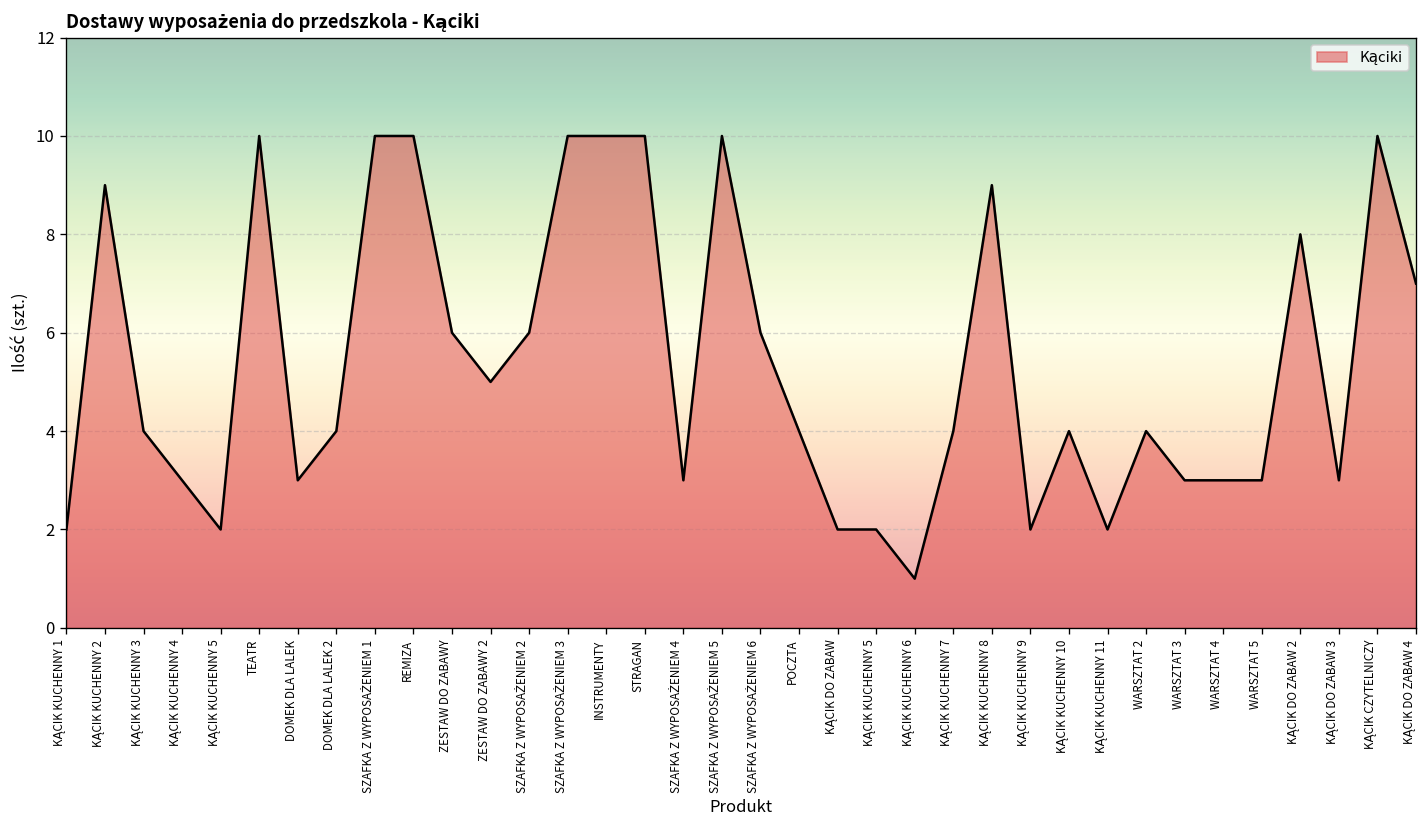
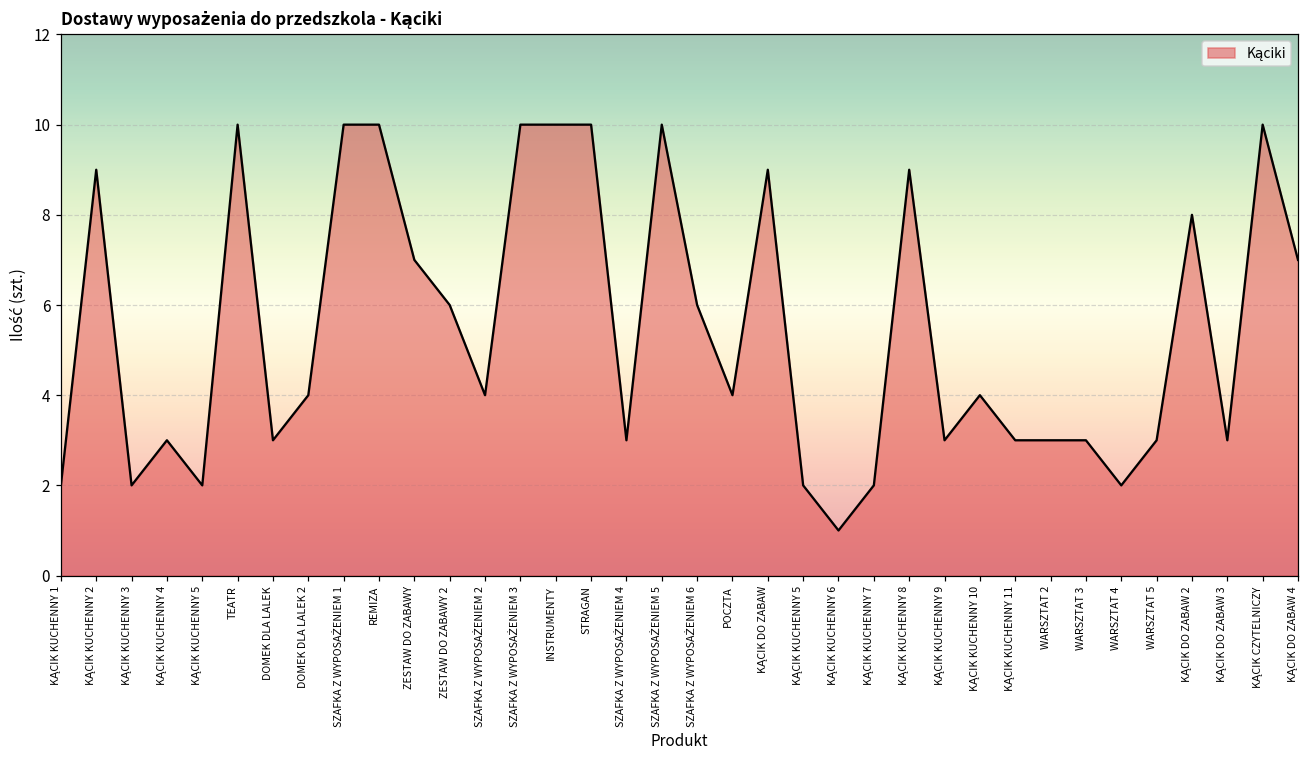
KĄCIK KUCHENNY 3: 4 -> 2
ZESTAW DO ZABAWY: 6 -> 7
ZESTAW DO ZABAWY 2: 5 -> 6
SZAFKA Z WYPOSAŻENIEM 2: 6 -> 4
KĄCIK DO ZABAW: 2 -> 9
KĄCIK KUCHENNY 7: 4 -> 2
KĄCIK KUCHENNY 9: 2 -> 3
KĄCIK KUCHENNY 11: 2 -> 3
WARSZTAT 2: 4 -> 3
WARSZTAT 4: 3 -> 2
